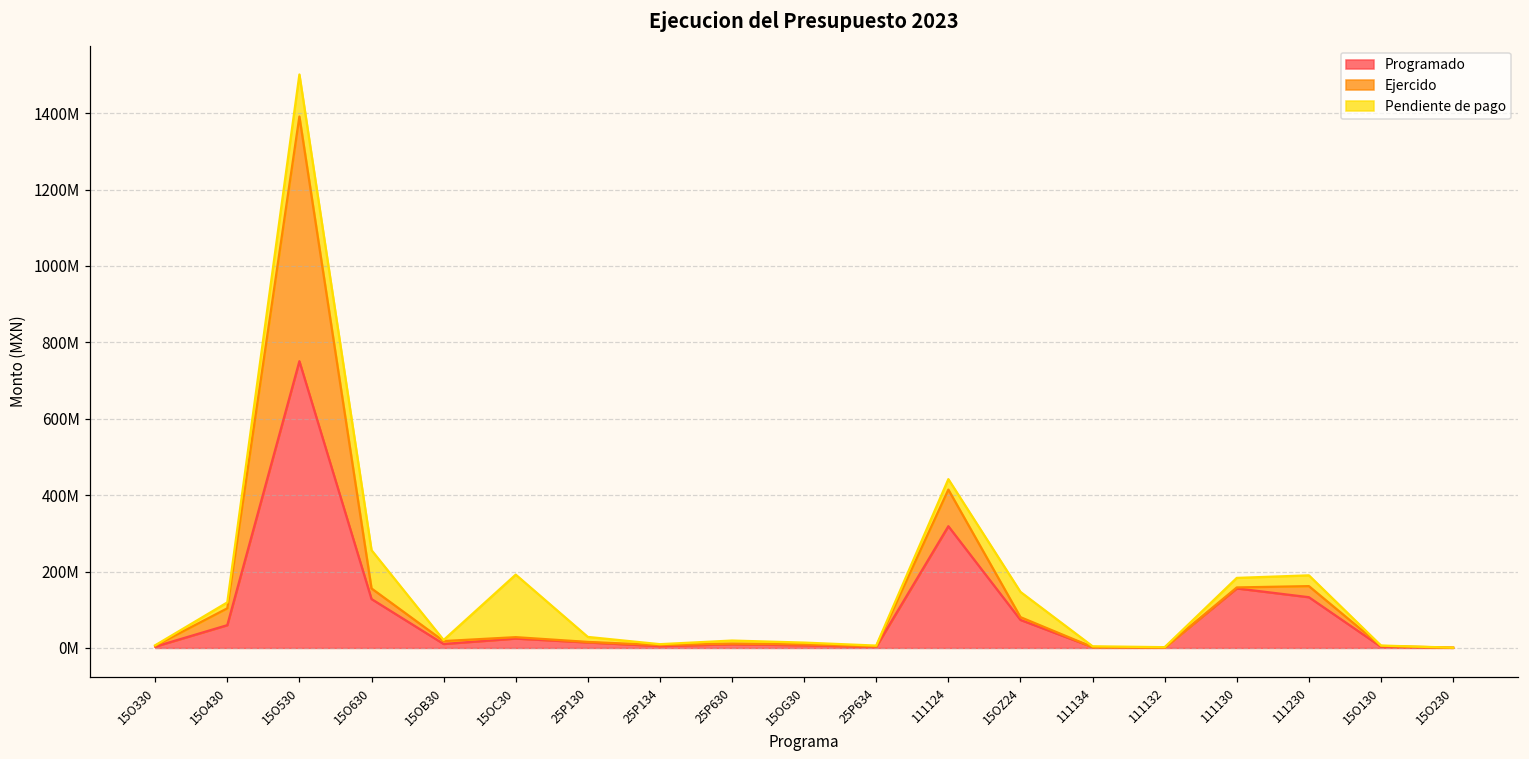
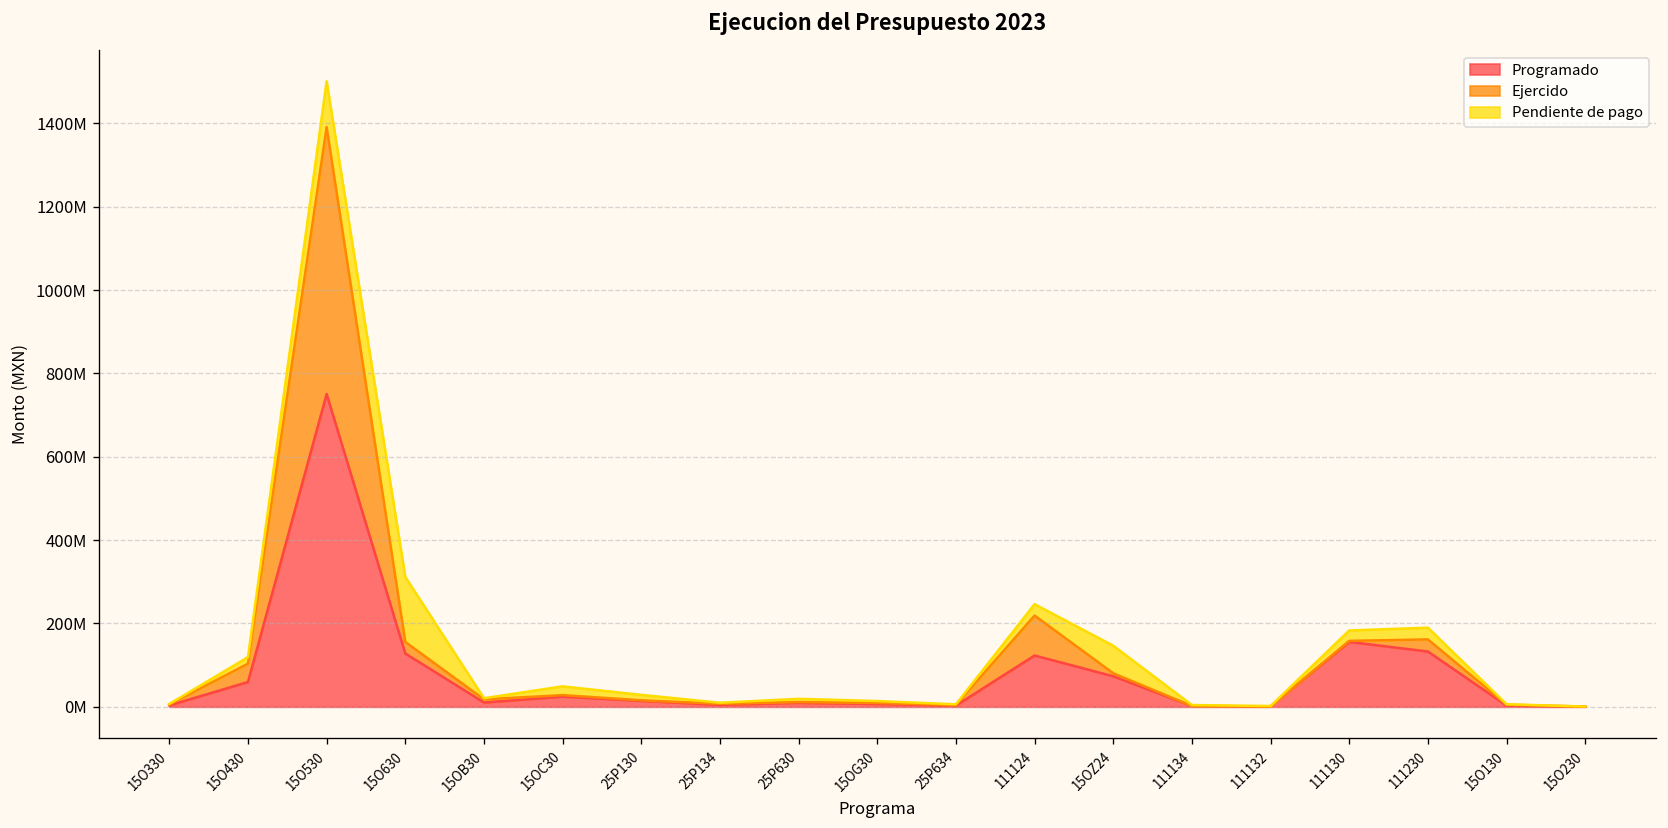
Pendiente de pago, 15O630: 100000000 -> 160000000
Pendiente de pago, 15OC30: 160000000 -> 20000000
Programado, 111124: 320000000 -> 120000000
